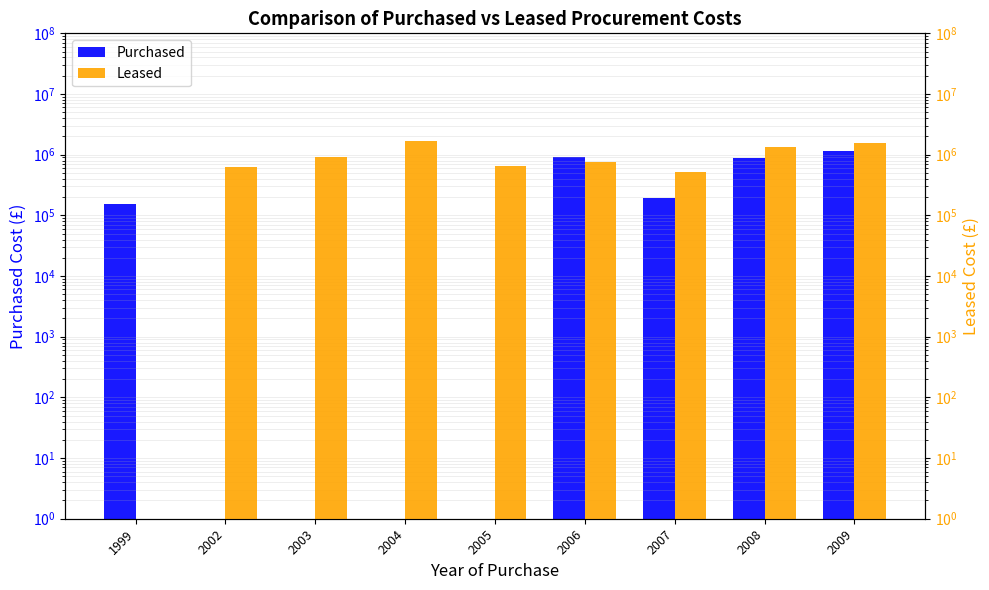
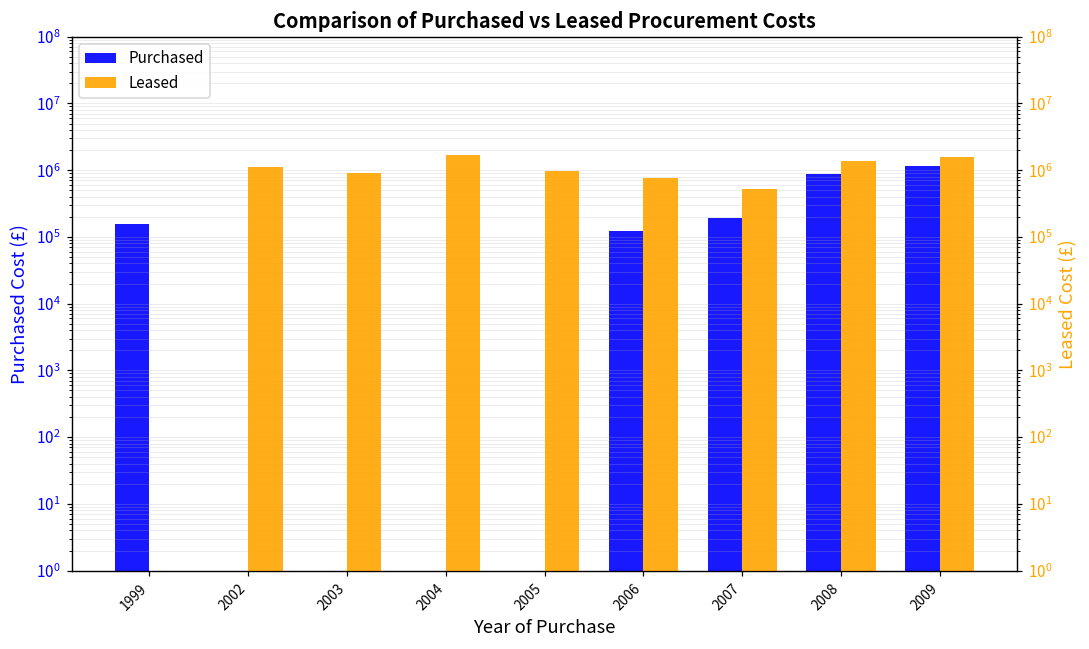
Purchased, 2006: 900000 -> 120000
Leased, 2002: 600000 -> 1100000
Leased, 2005: 600000 -> 1000000
